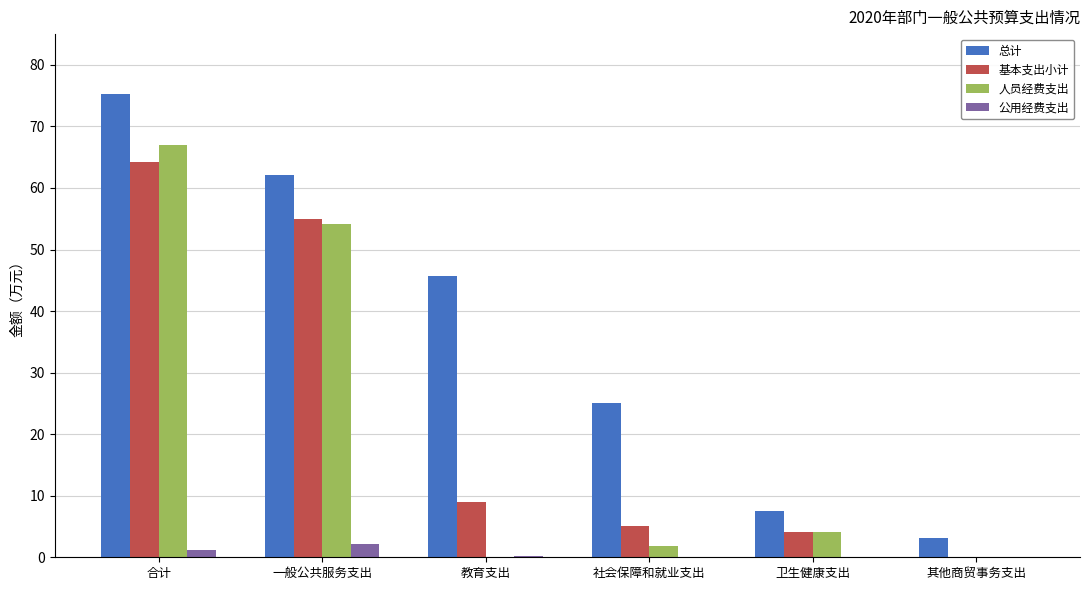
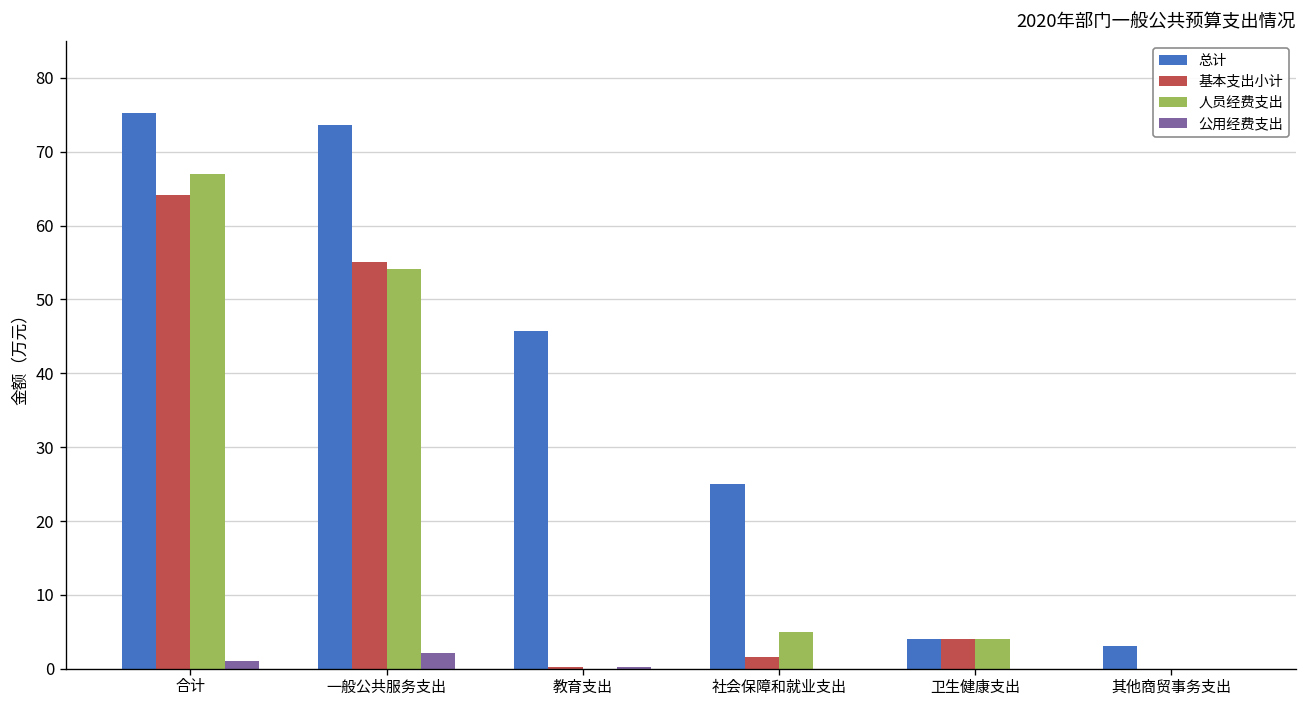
总计, 一般公共服务支出: 62 -> 74
基本支出小计, 教育支出: 9 -> 0
基本支出小计, 社会保障和就业支出: 5 -> 2
人员经费支出, 社会保障和就业支出: 2 -> 5
总计, 卫生健康支出: 7 -> 4
